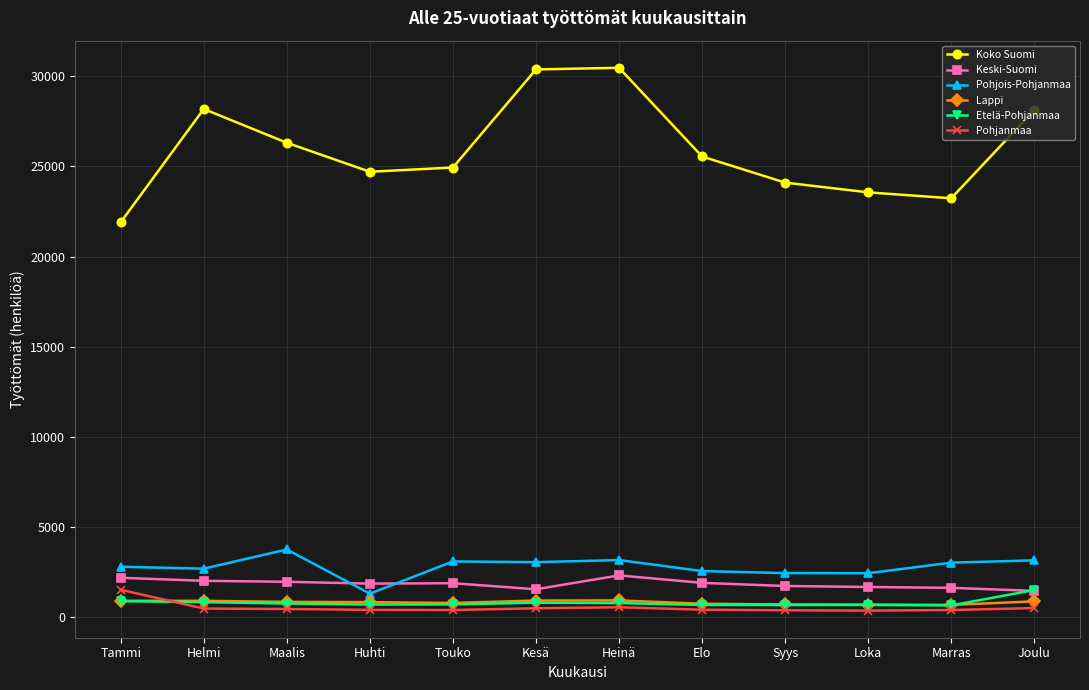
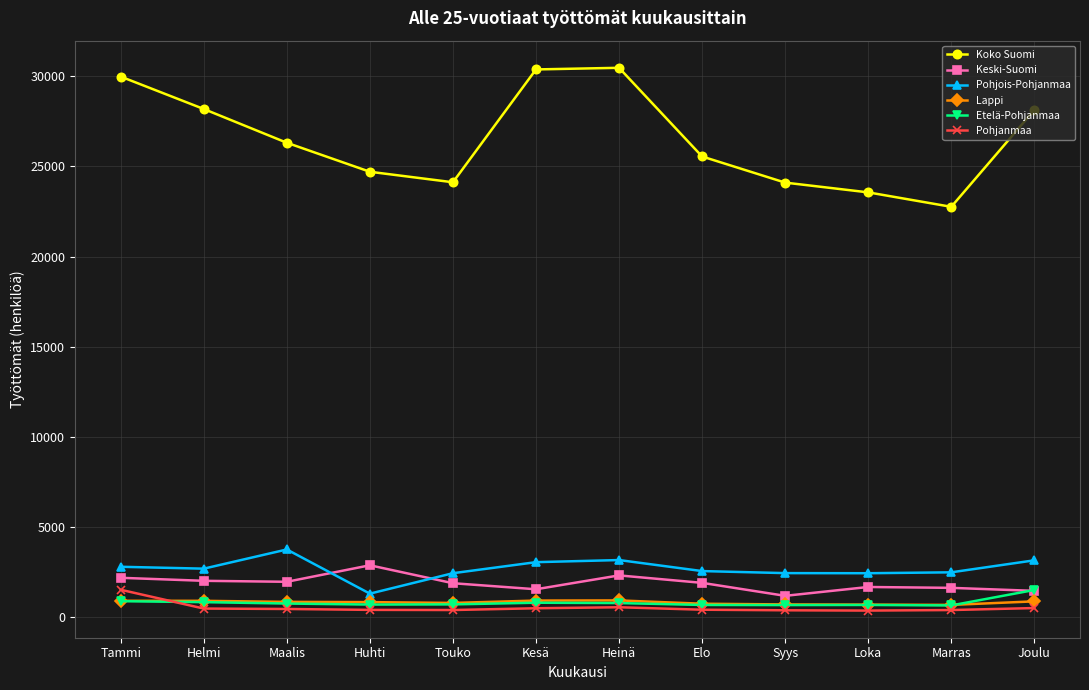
Koko Suomi, Tammi: 21900 -> 30000
Keski-Suomi, Huhti: 1900 -> 2900
Koko Suomi, Touko: 24900 -> 24100
Pohjois-Pohjanmaa, Touko: 3100 -> 2400
Keski-Suomi, Syys: 1700 -> 1200
Koko Suomi, Marras: 23200 -> 22800
Pohjois-Pohjanmaa, Marras: 3000 -> 2500
